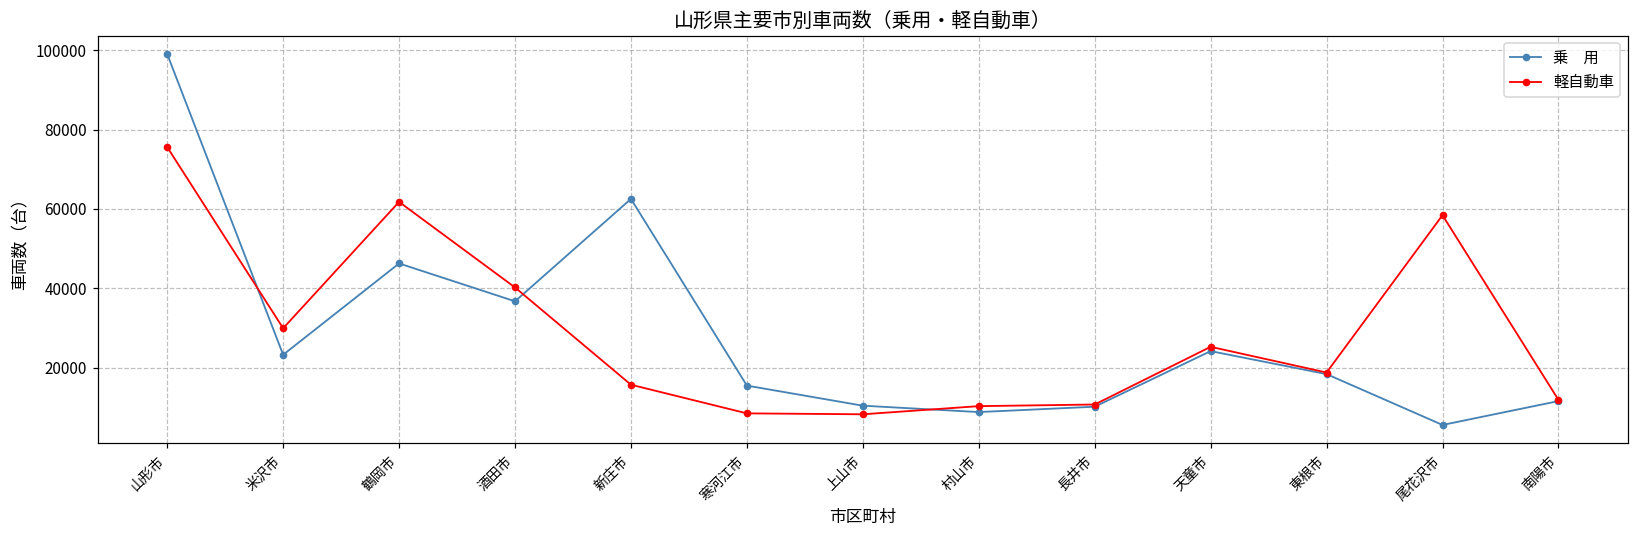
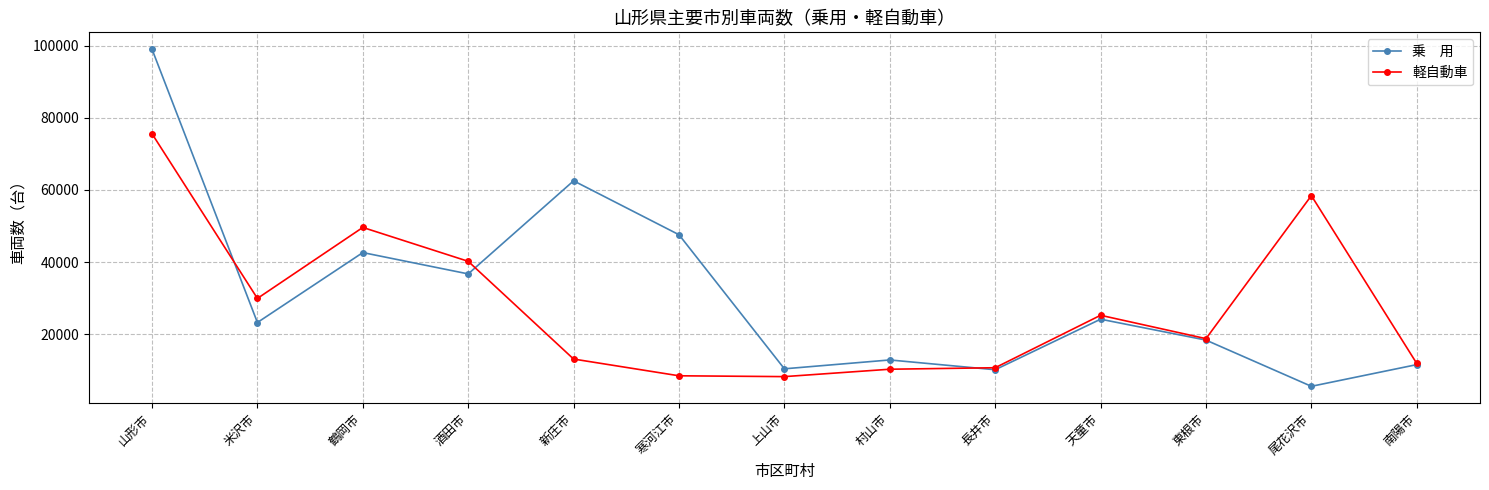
乗 用, 鶴岡市: 46000 -> 43000
軽自動車, 鶴岡市: 62000 -> 50000
軽自動車, 新庄市: 16000 -> 13000
乗 用, 寒河江市: 15000 -> 48000
乗 用, 村山市: 9000 -> 13000
